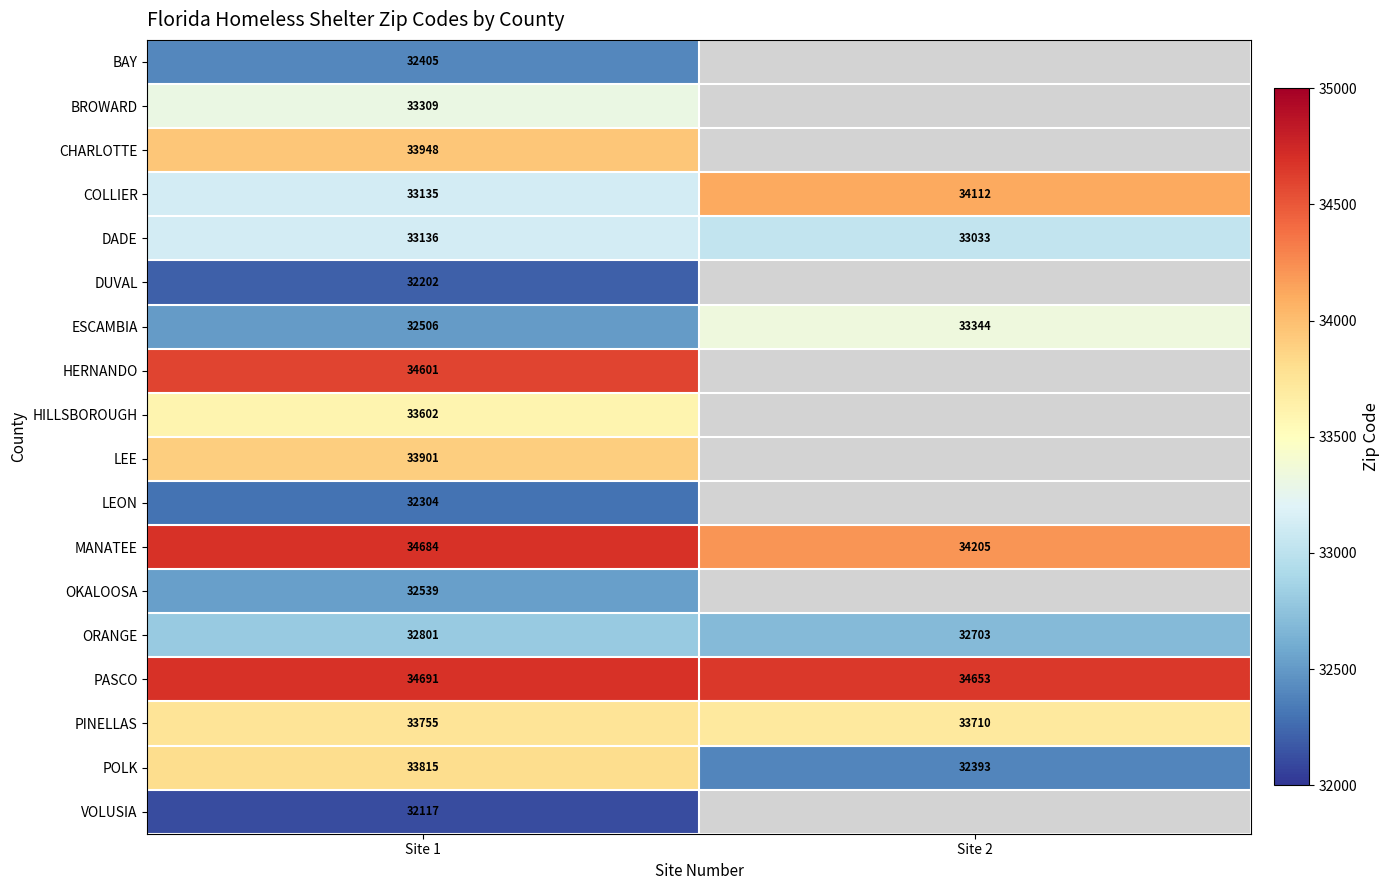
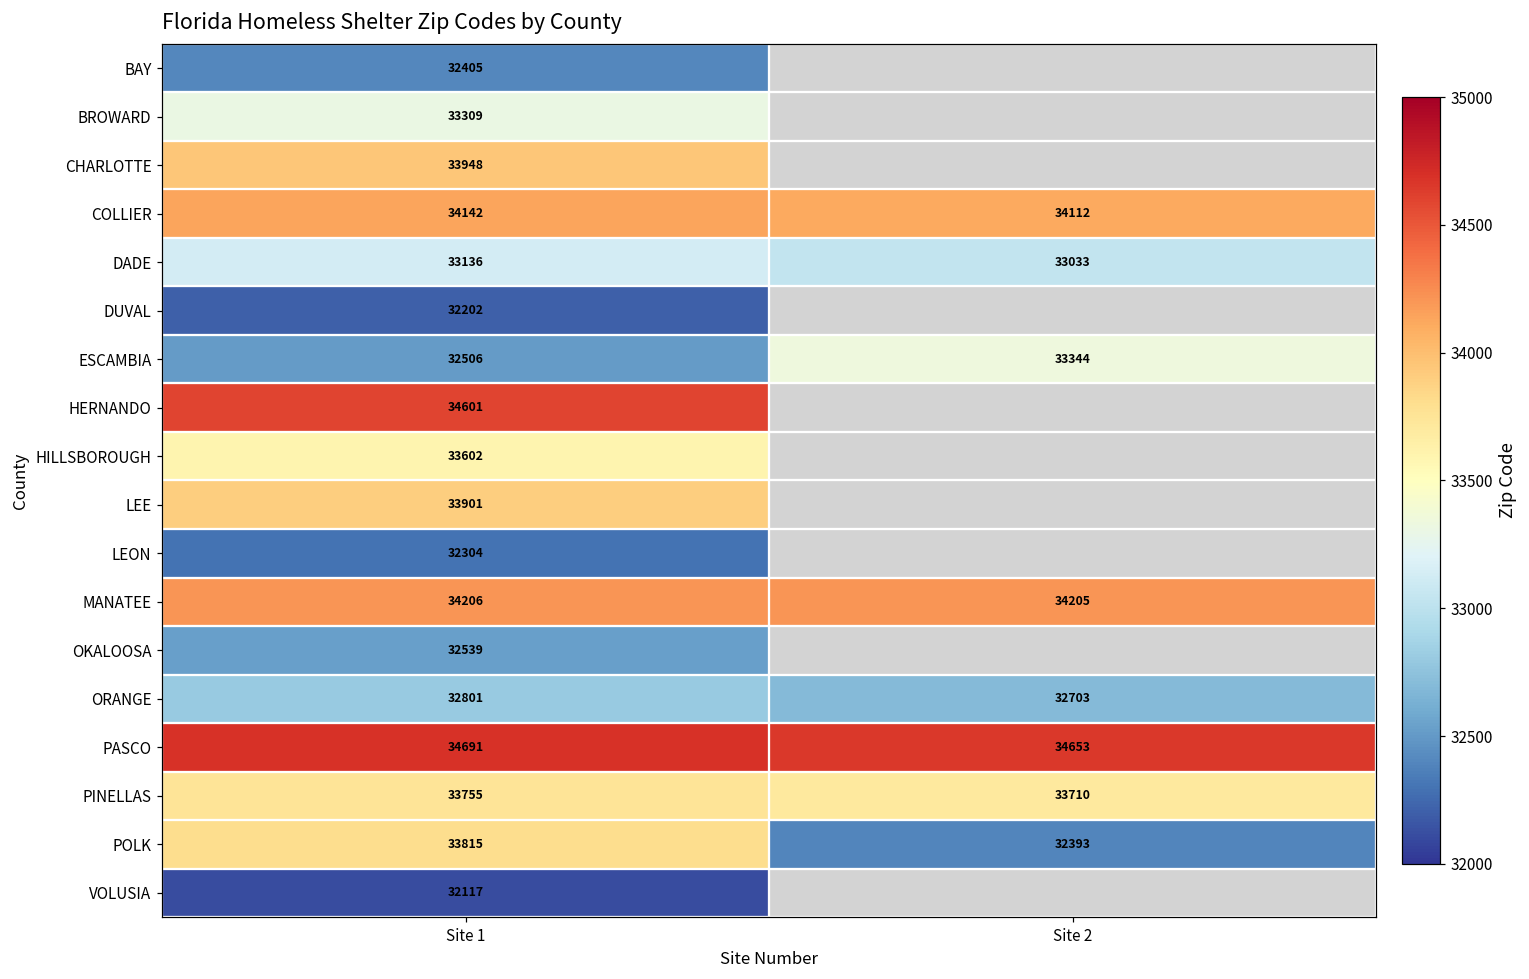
COLLIER, Site 1: 33135 -> 34142
MANATEE, Site 1: 34684 -> 34206
